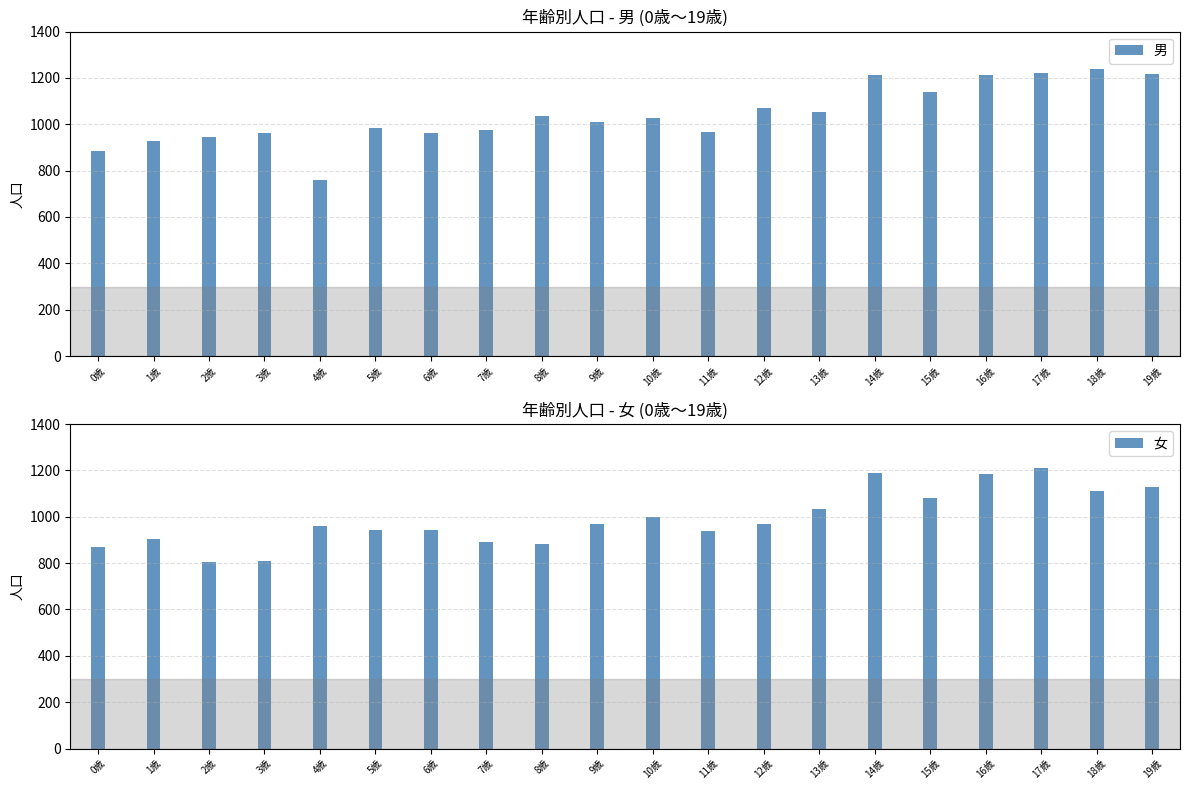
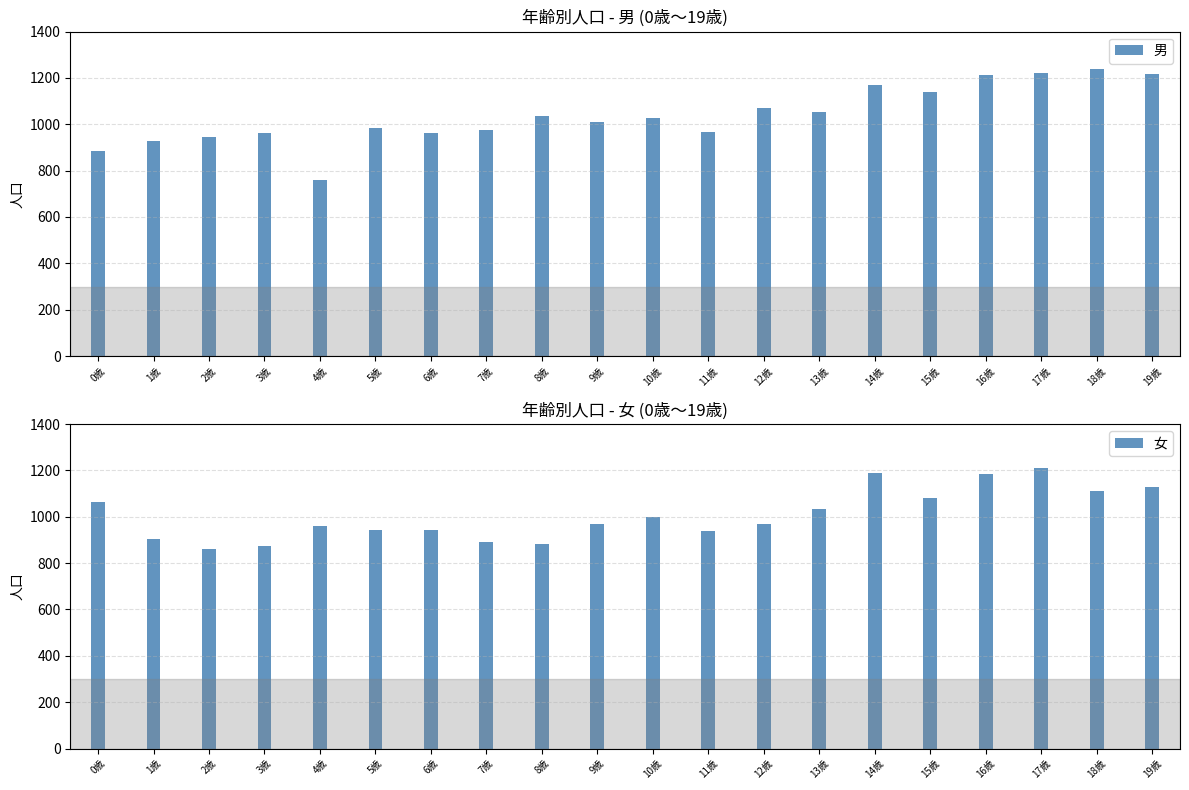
年齢別人口 - 男 (0歳〜19歳), 14歳: 1210 -> 1170
年齢別人口 - 女 (0歳〜19歳), 0歳: 870 -> 1060
年齢別人口 - 女 (0歳〜19歳), 2歳: 810 -> 860
年齢別人口 - 女 (0歳〜19歳), 3歳: 810 -> 880
